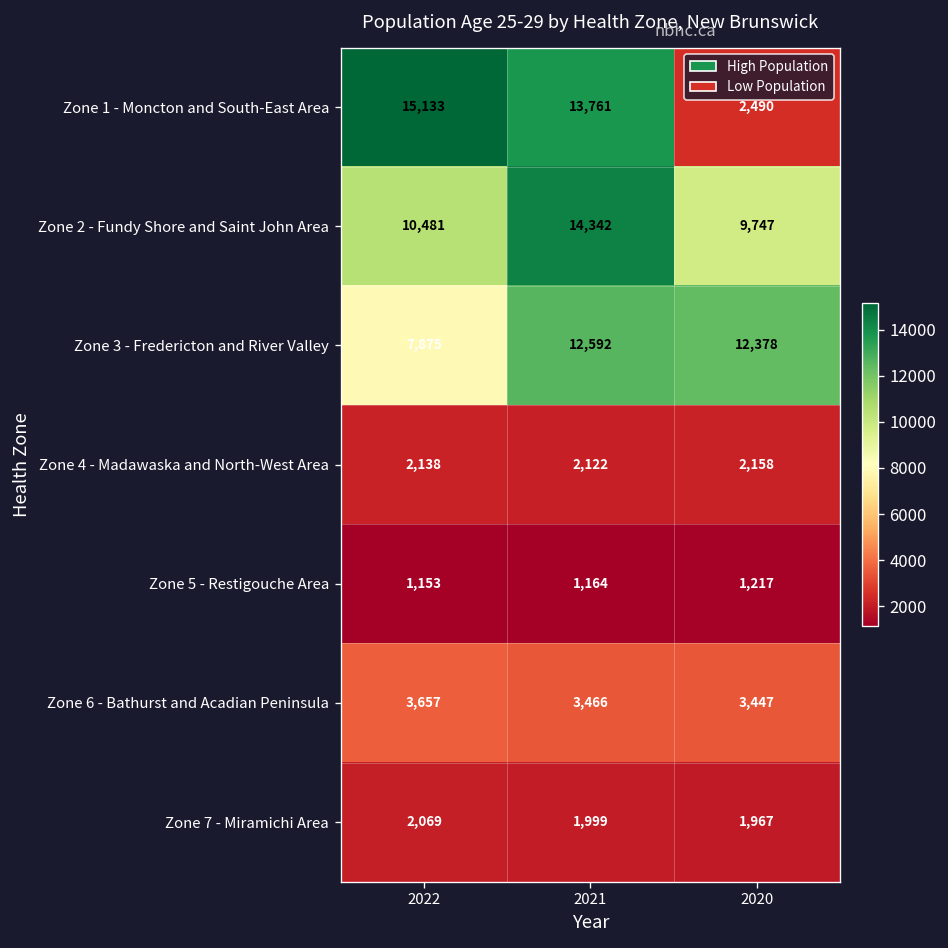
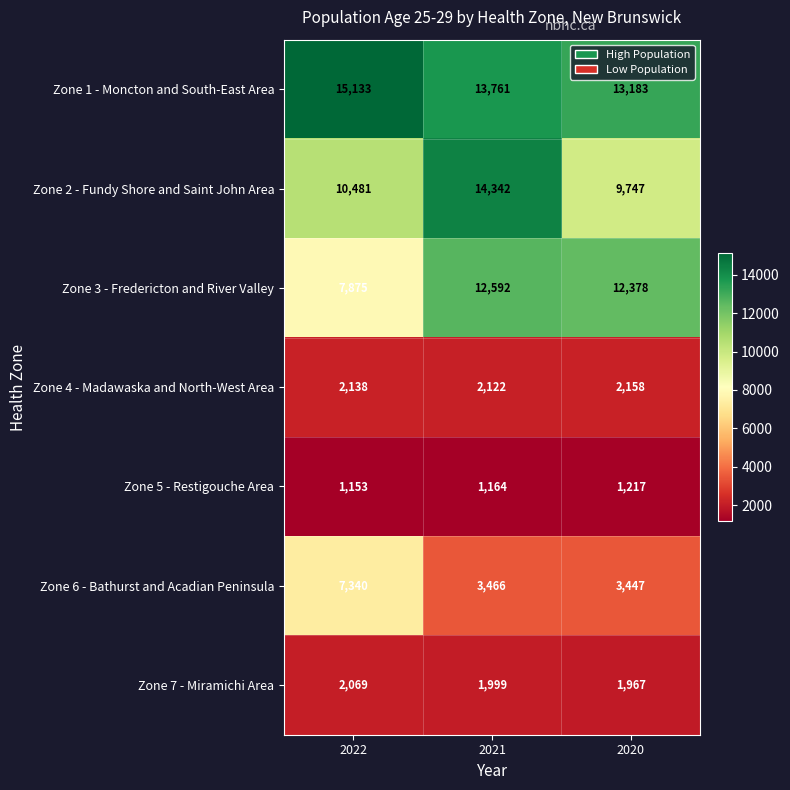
Zone 1 - Moncton and South-East Area, 2020: 2,490 -> 13,183
Zone 6 - Bathurst and Acadian Peninsula, 2022: 3,657 -> 7,340
